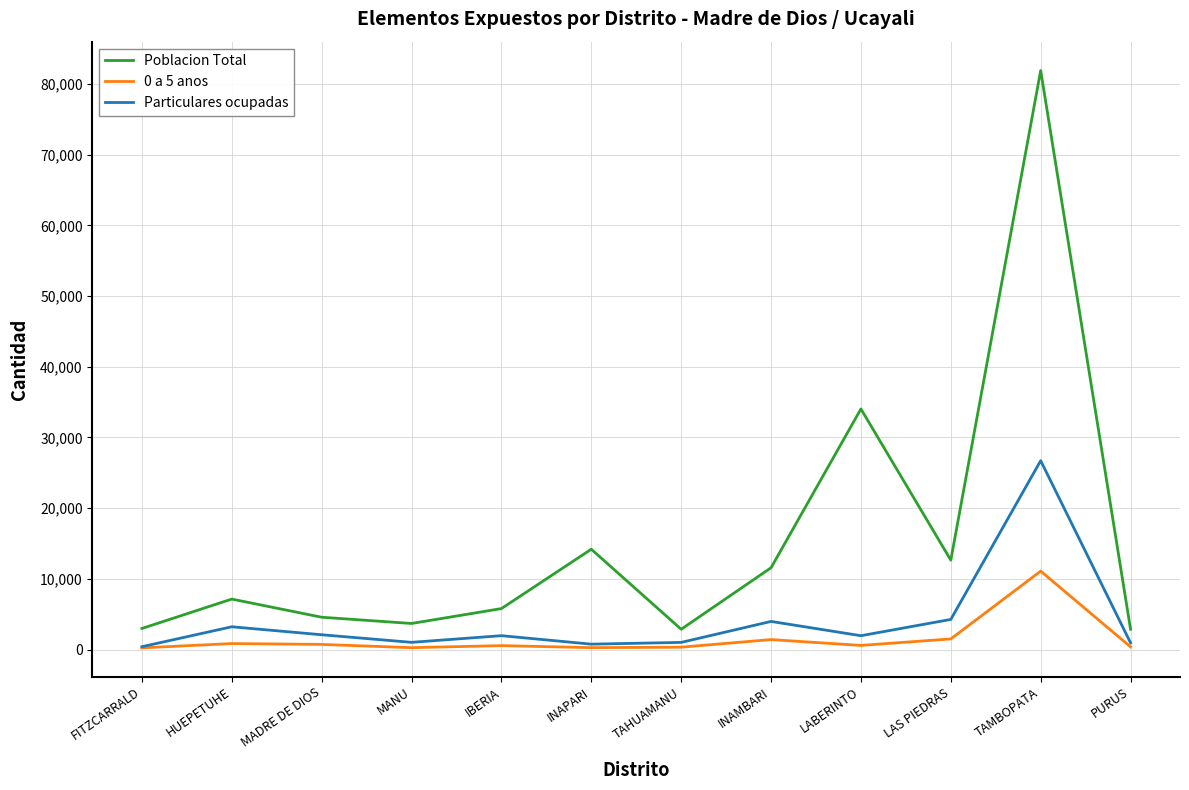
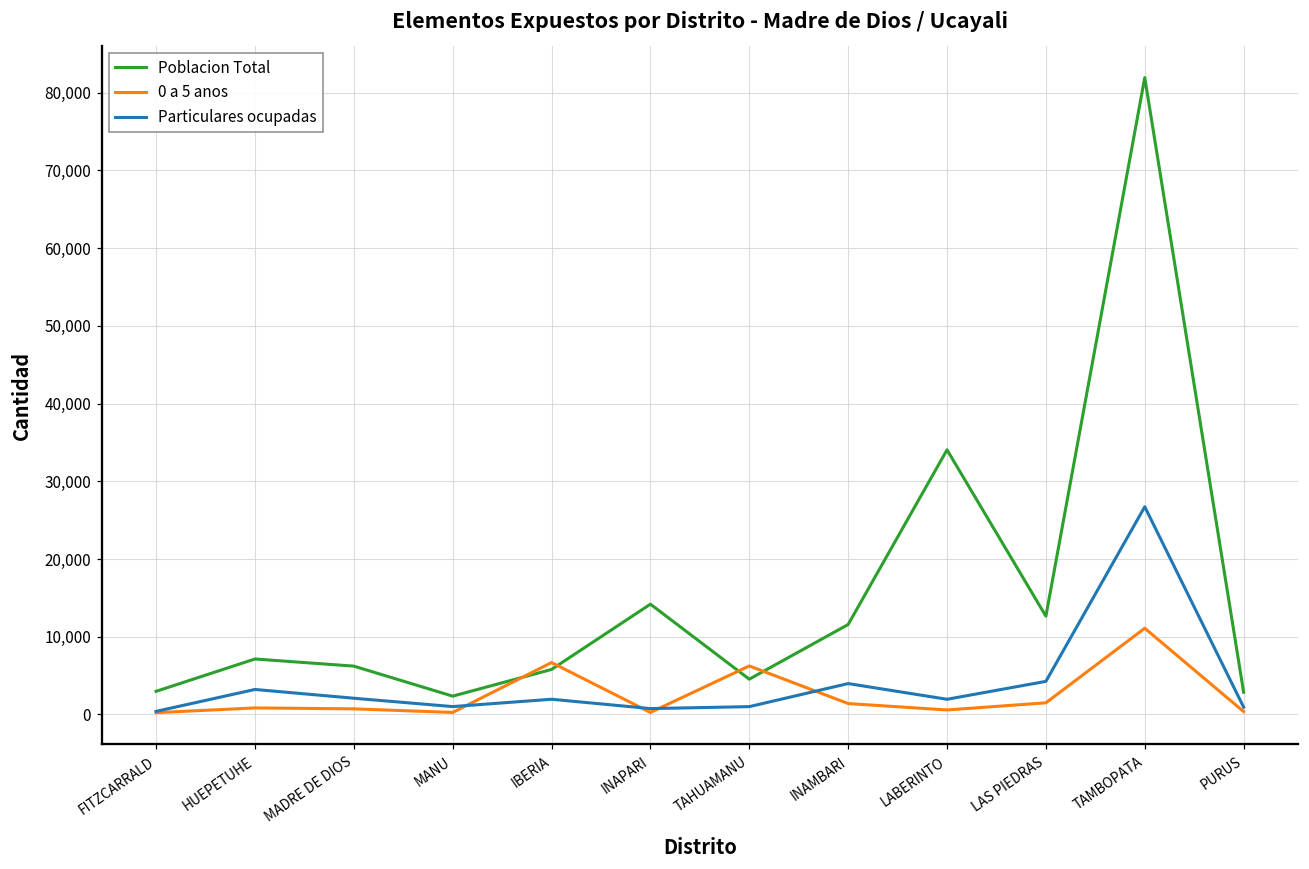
Poblacion Total, MADRE DE DIOS: 5,000 -> 6,000
Poblacion Total, MANU: 4,000 -> 2,000
0 a 5 anos, IBERIA: 1,000 -> 7,000
Poblacion Total, TAHUAMANU: 3,000 -> 5,000
0 a 5 anos, TAHUAMANU: 0 -> 6,000
